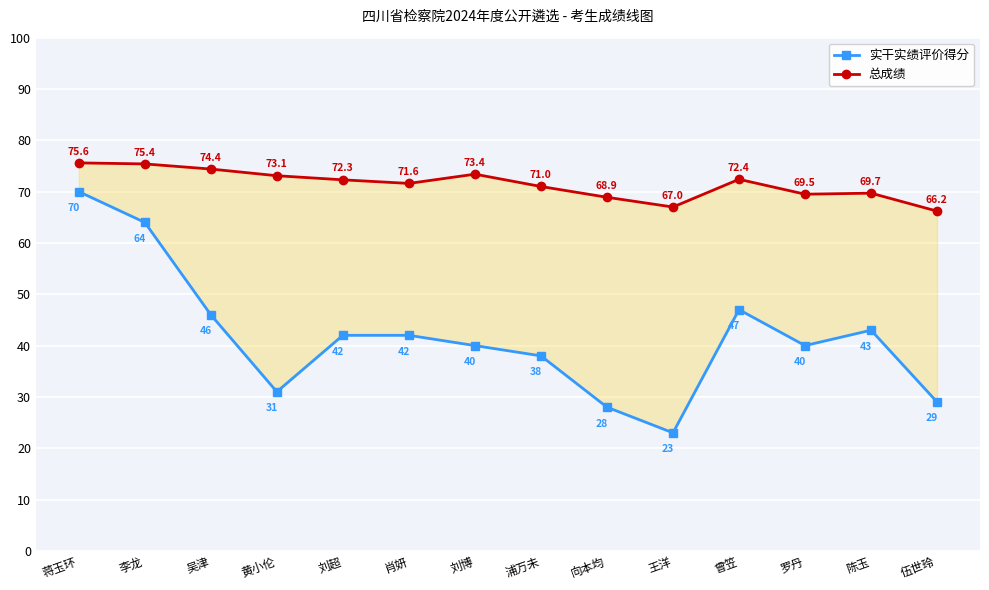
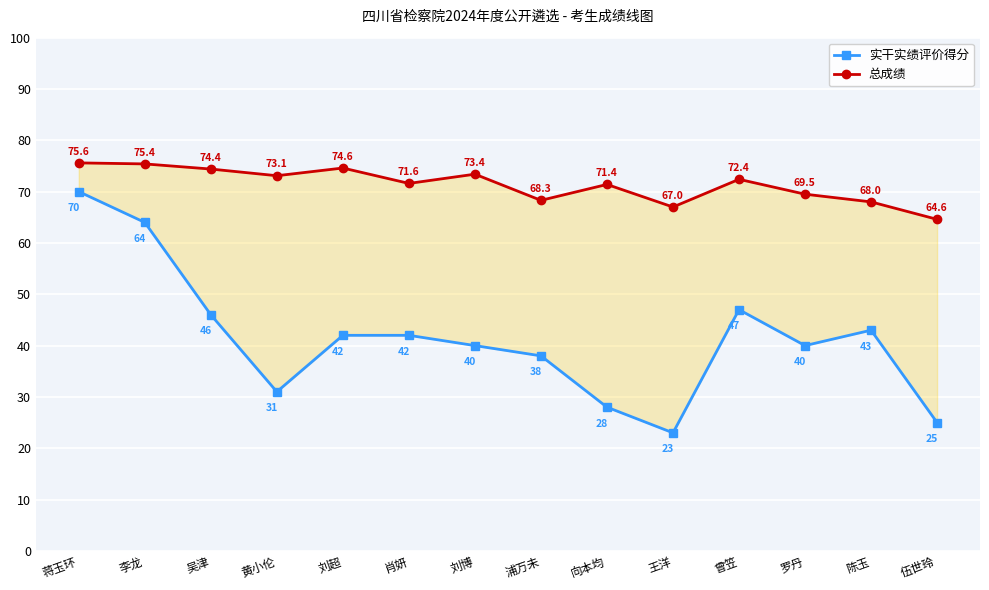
总成绩, 刘超: 72.3 -> 74.6
总成绩, 浦万未: 71.0 -> 68.3
总成绩, 向本均: 68.9 -> 71.4
总成绩, 陈玉: 69.7 -> 68.0
实干实绩评价得分, 伍世玲: 29 -> 25
总成绩, 伍世玲: 66.2 -> 64.6
